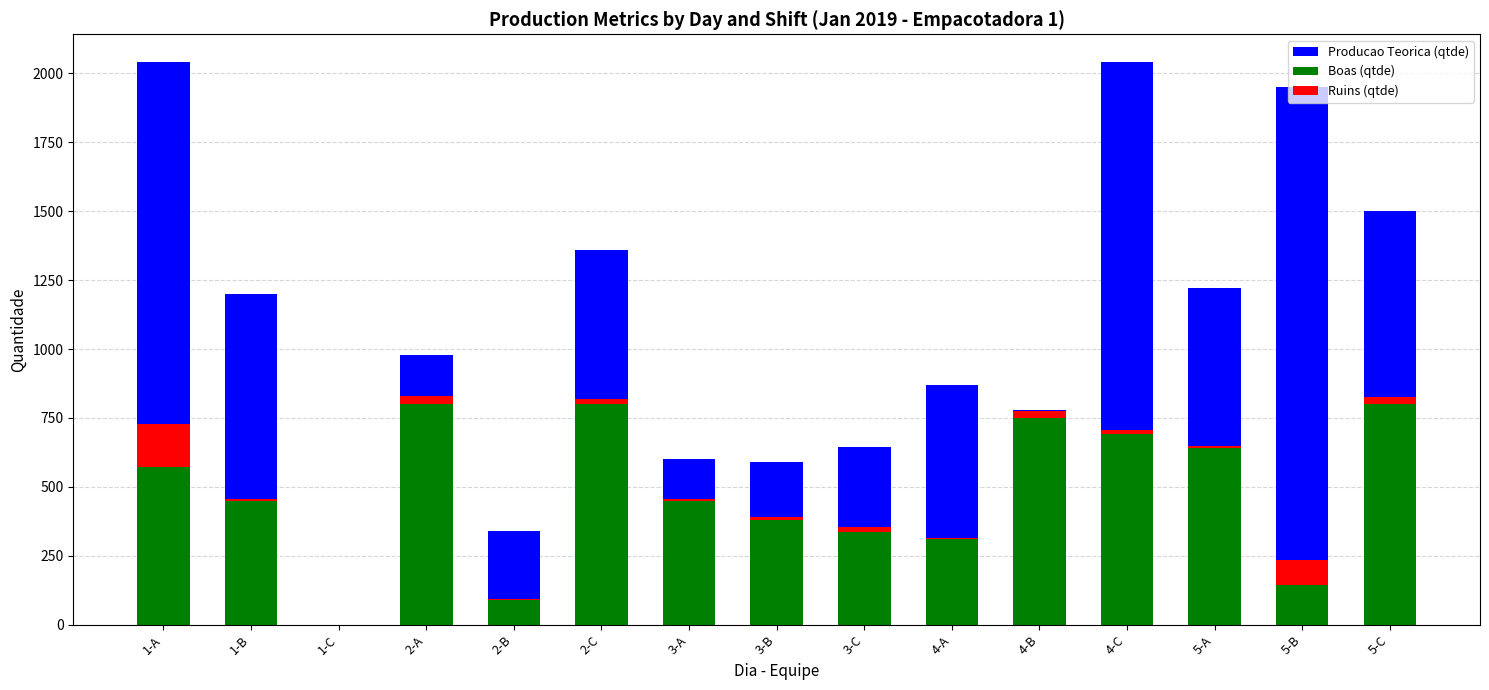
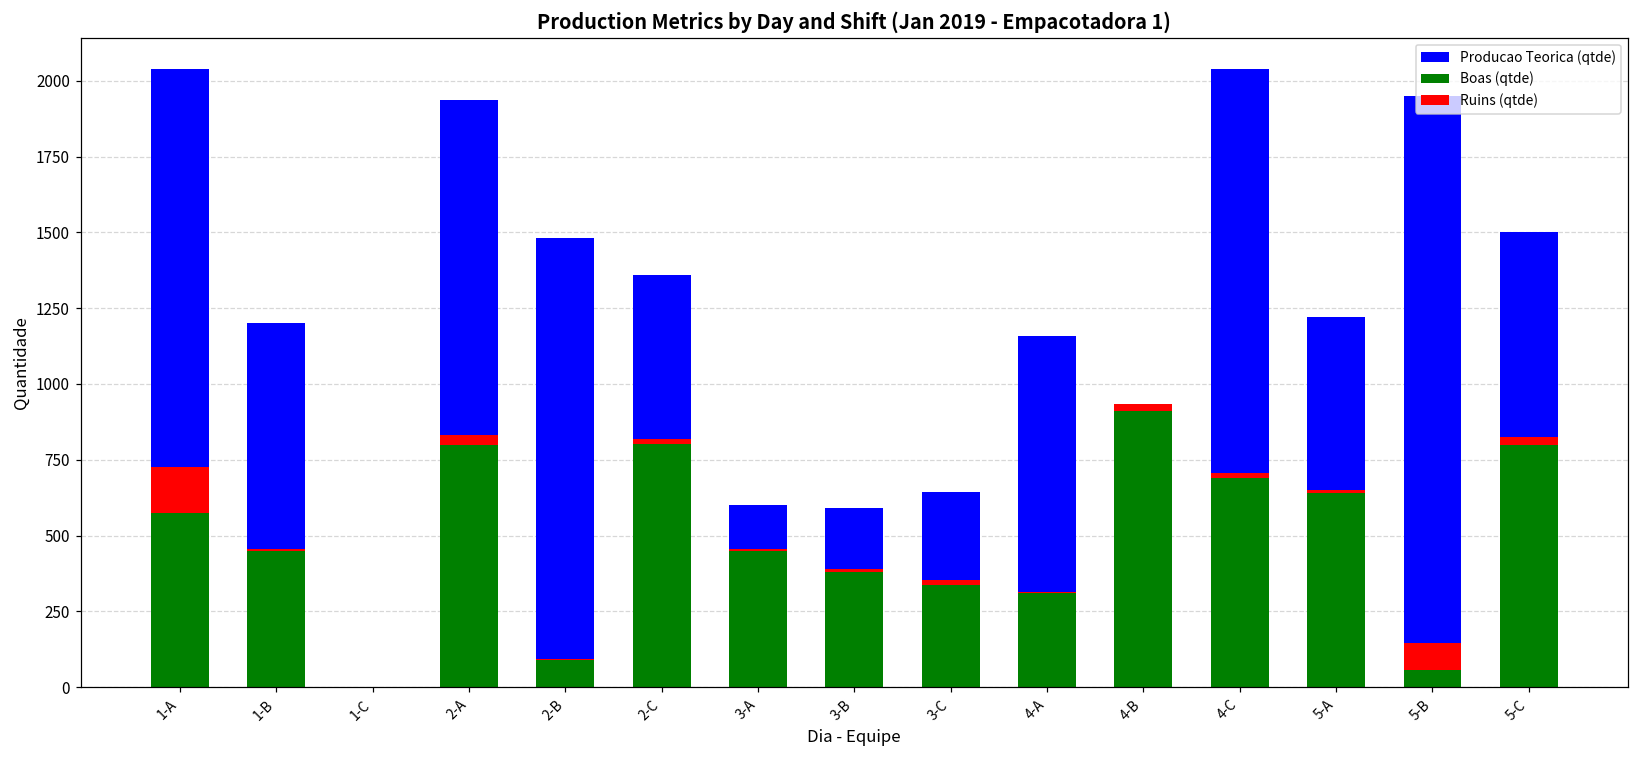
Producao Teorica (qtde), 2-A: 980 -> 1940
Producao Teorica (qtde), 2-B: 340 -> 1480
Producao Teorica (qtde), 4-A: 870 -> 1160
Boas (qtde), 4-B: 750 -> 910
Boas (qtde), 5-B: 150 -> 60
